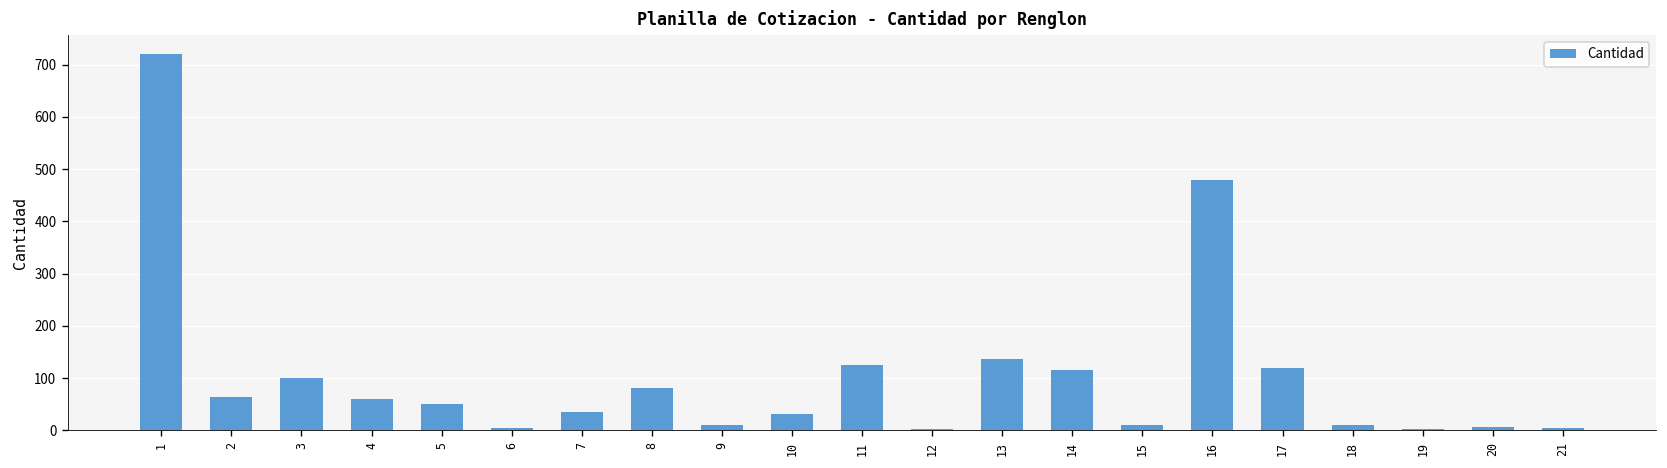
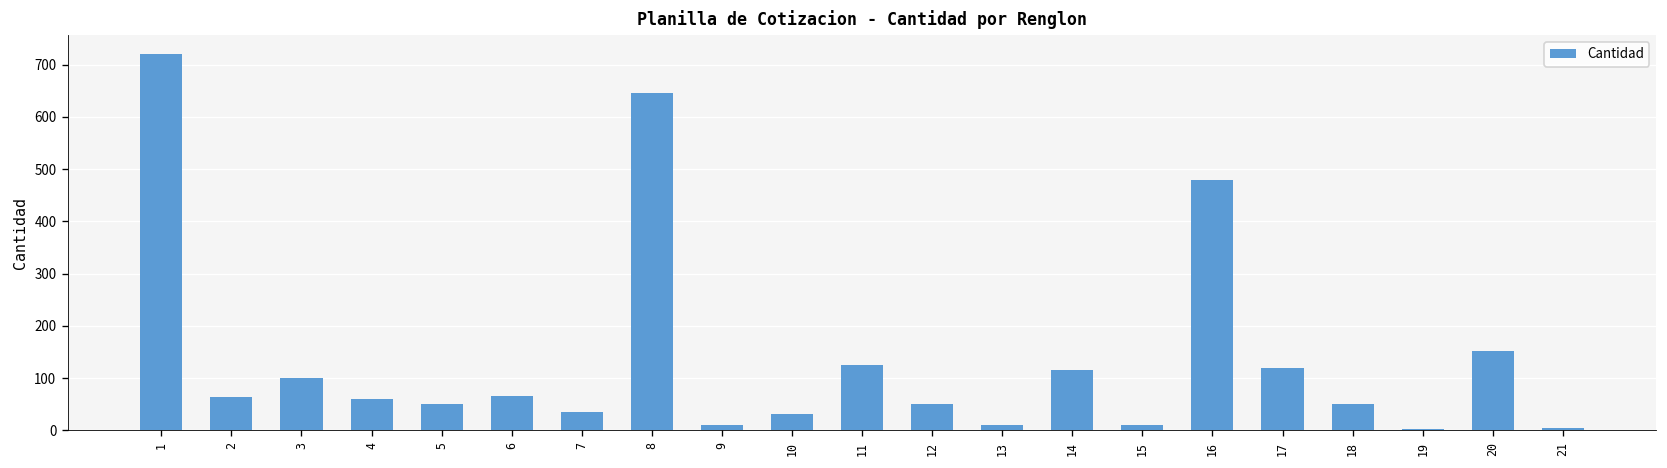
6: 0 -> 70
8: 80 -> 650
12: 0 -> 50
13: 140 -> 10
18: 10 -> 50
20: 10 -> 150
